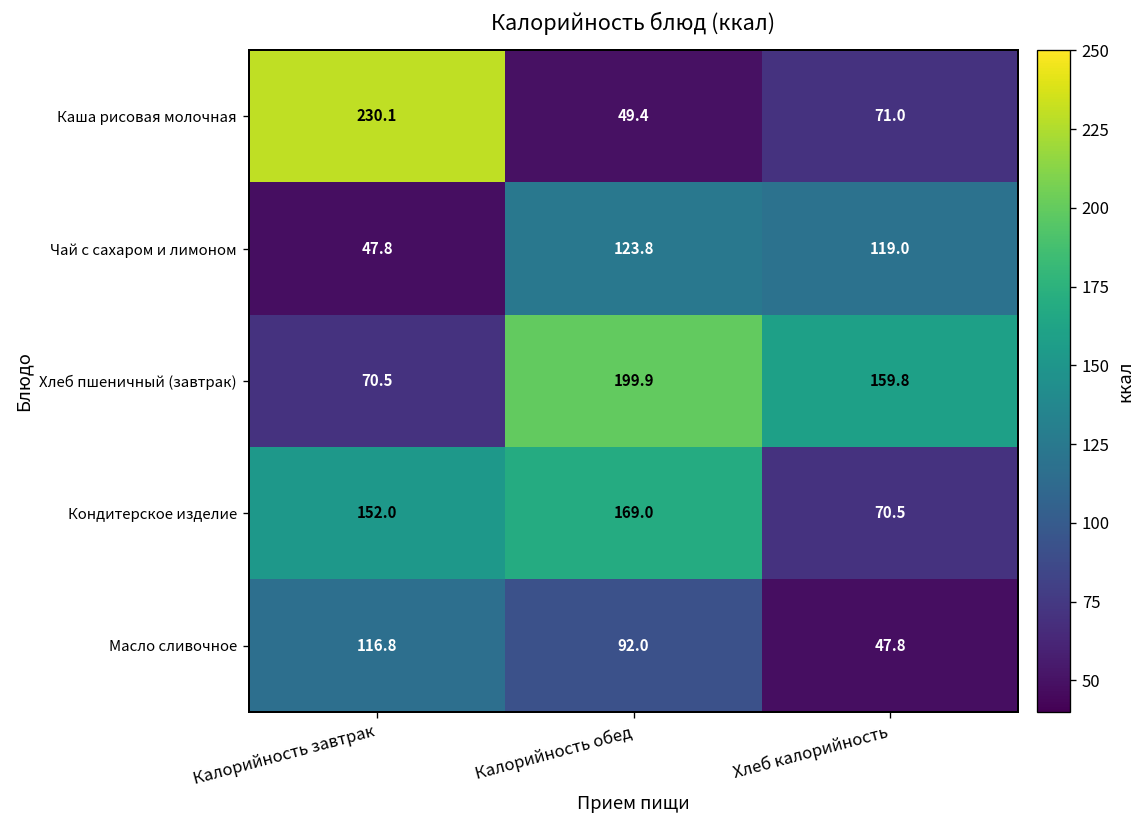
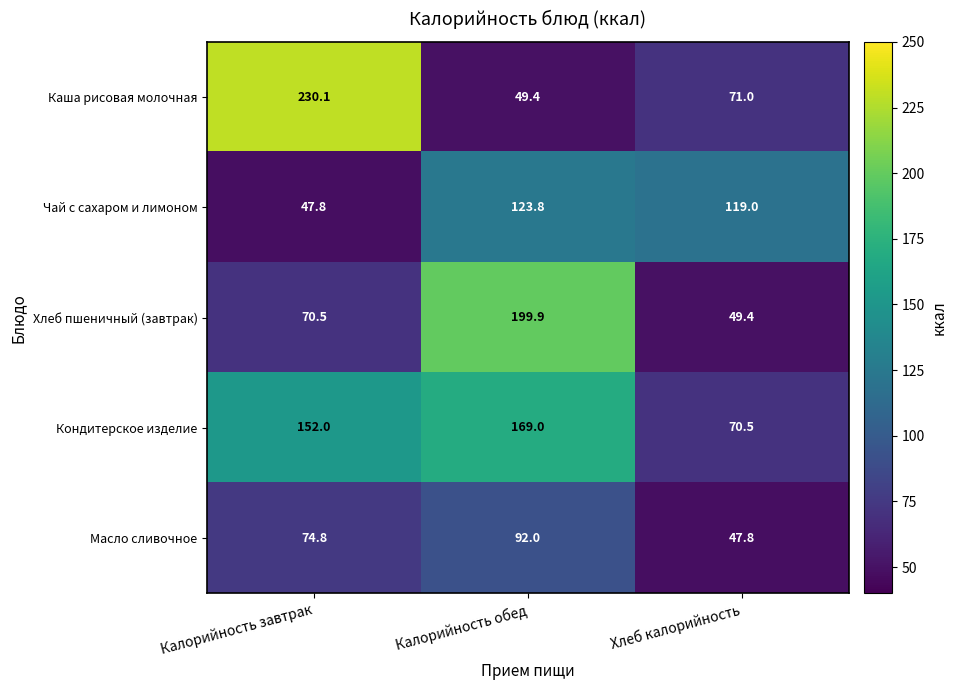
Хлеб пшеничный (завтрак), Хлеб калорийность: 159.8 -> 49.4
Масло сливочное, Калорийность завтрак: 116.8 -> 74.8
